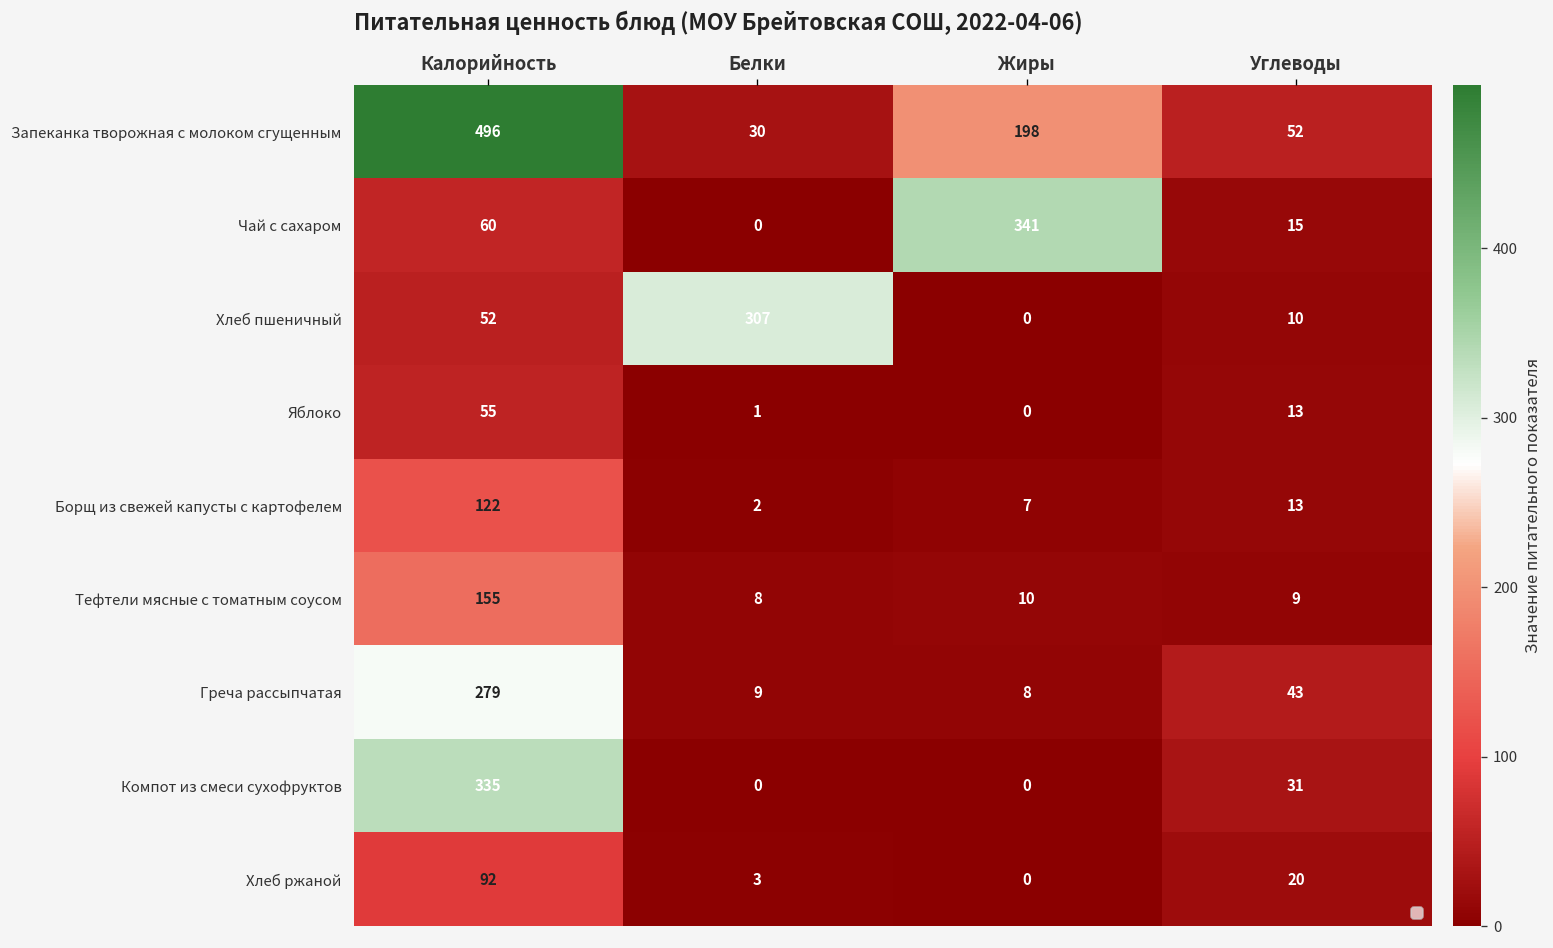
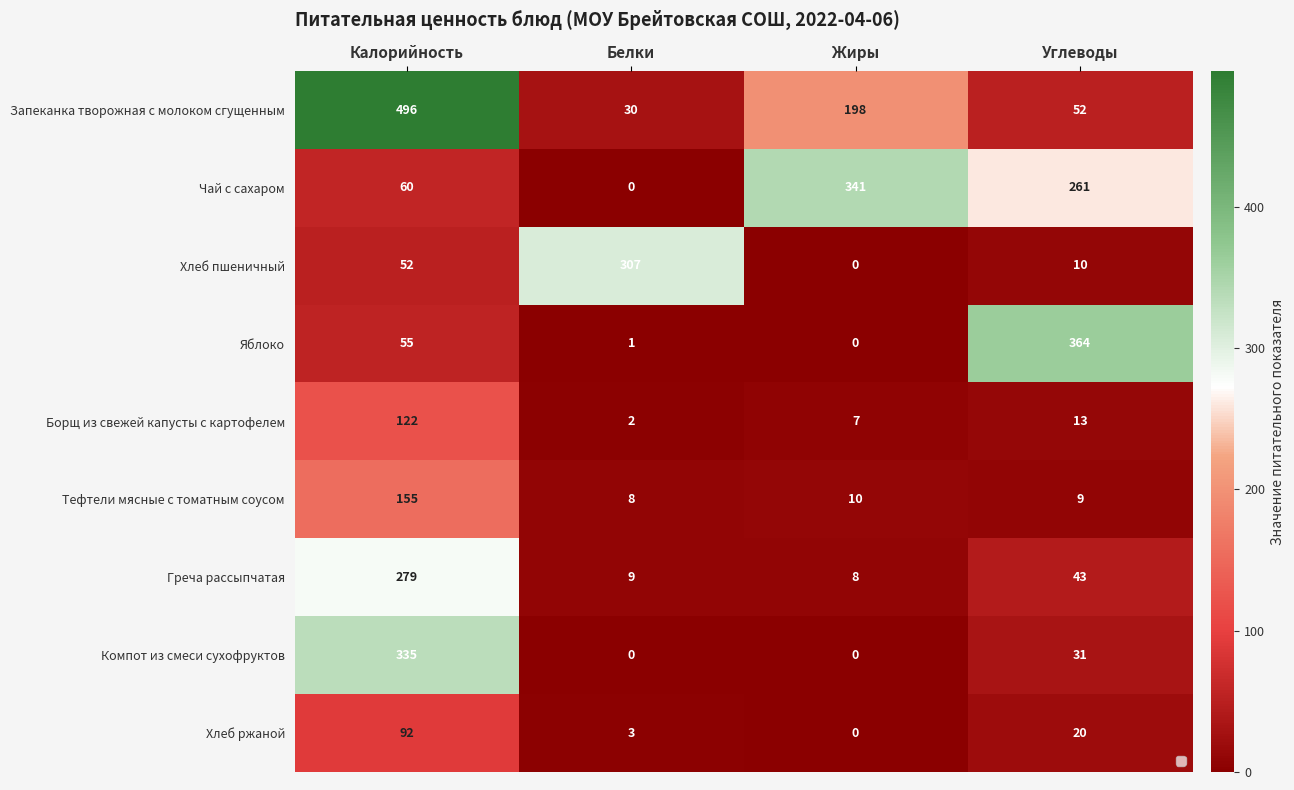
Чай с сахаром, Углеводы: 15 -> 261
Яблоко, Углеводы: 13 -> 364
